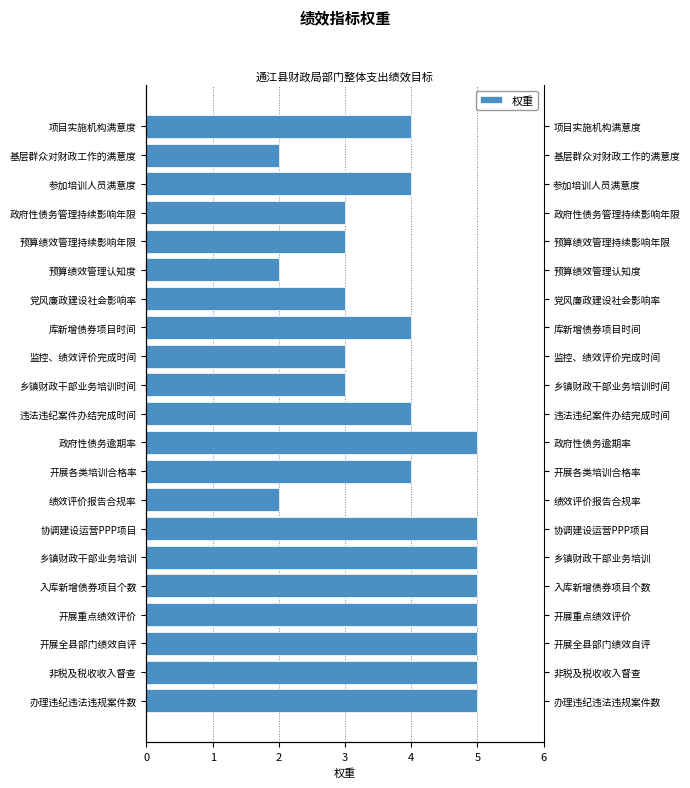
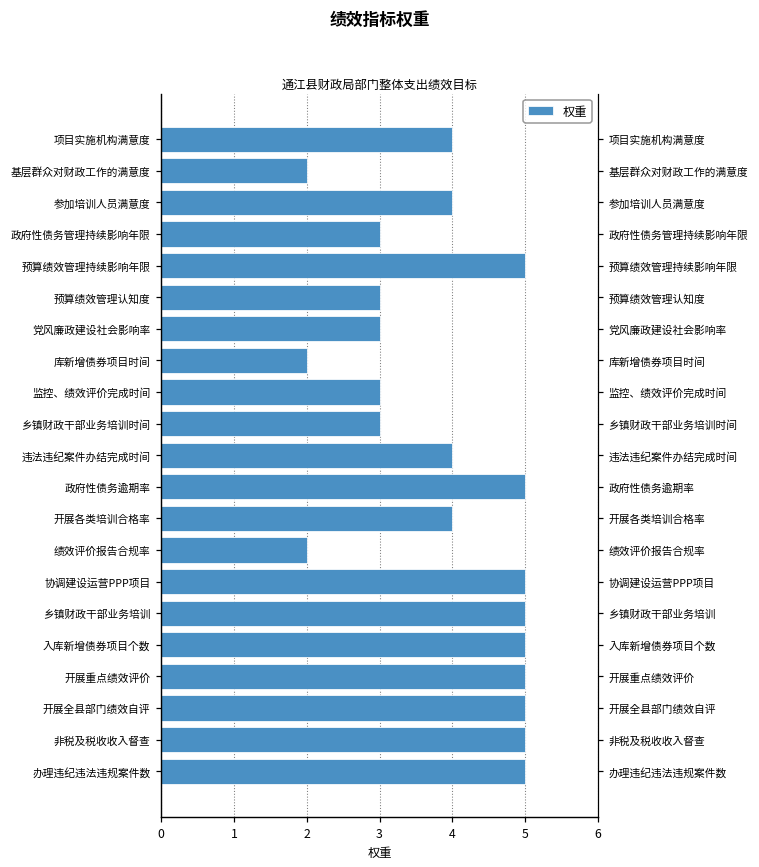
预算绩效管理持续影响年限: 3 -> 5
预算绩效管理认知度: 2 -> 3
库新增债券项目时间: 4 -> 2
